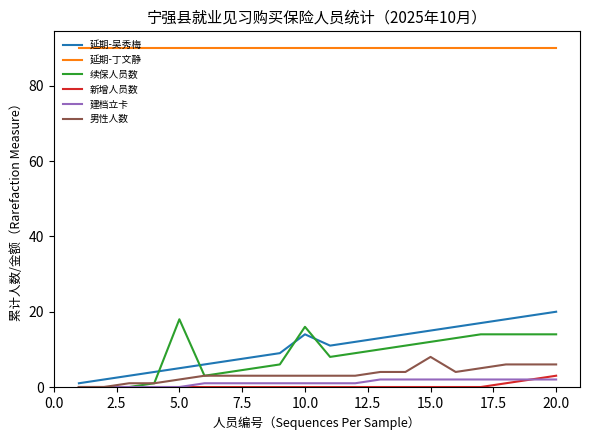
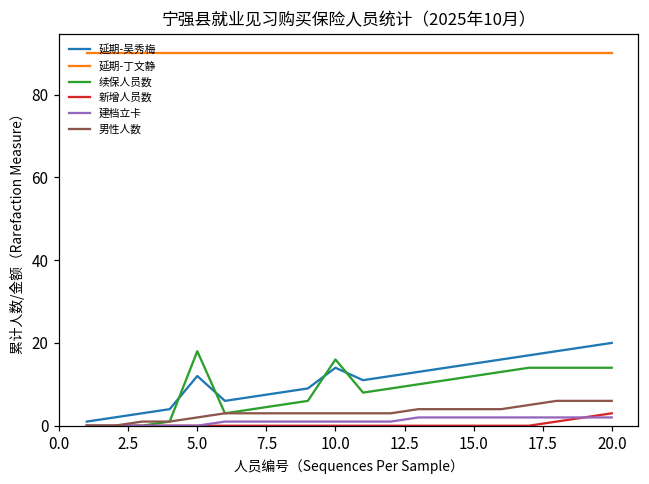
延期-吴秀梅, 5.0: 5 -> 12
男性人数, 15.0: 8 -> 4
